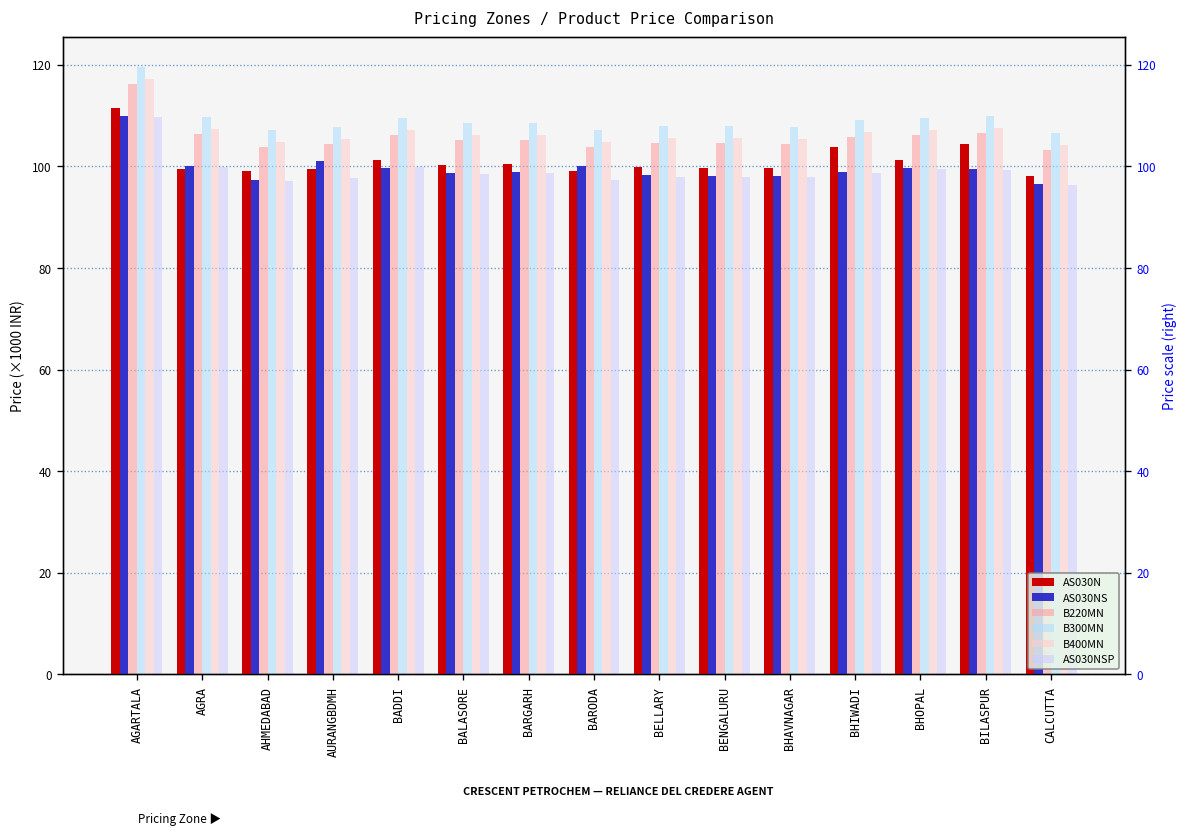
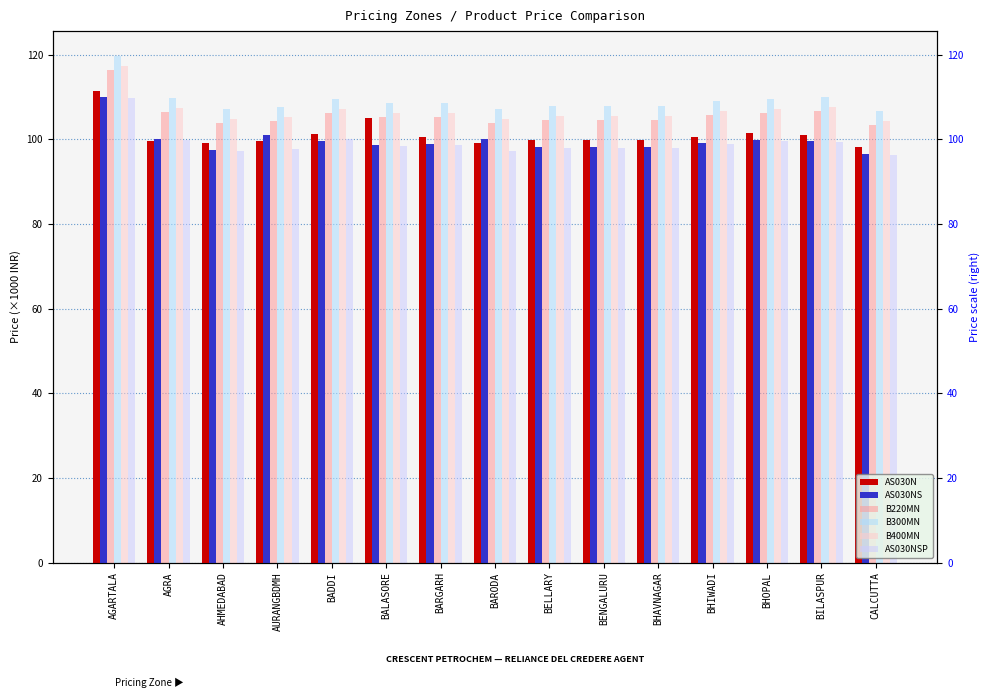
AS030N, BALASORE: 100 -> 105
AS030N, BHIWADI: 104 -> 101
AS030N, BILASPUR: 104 -> 101
